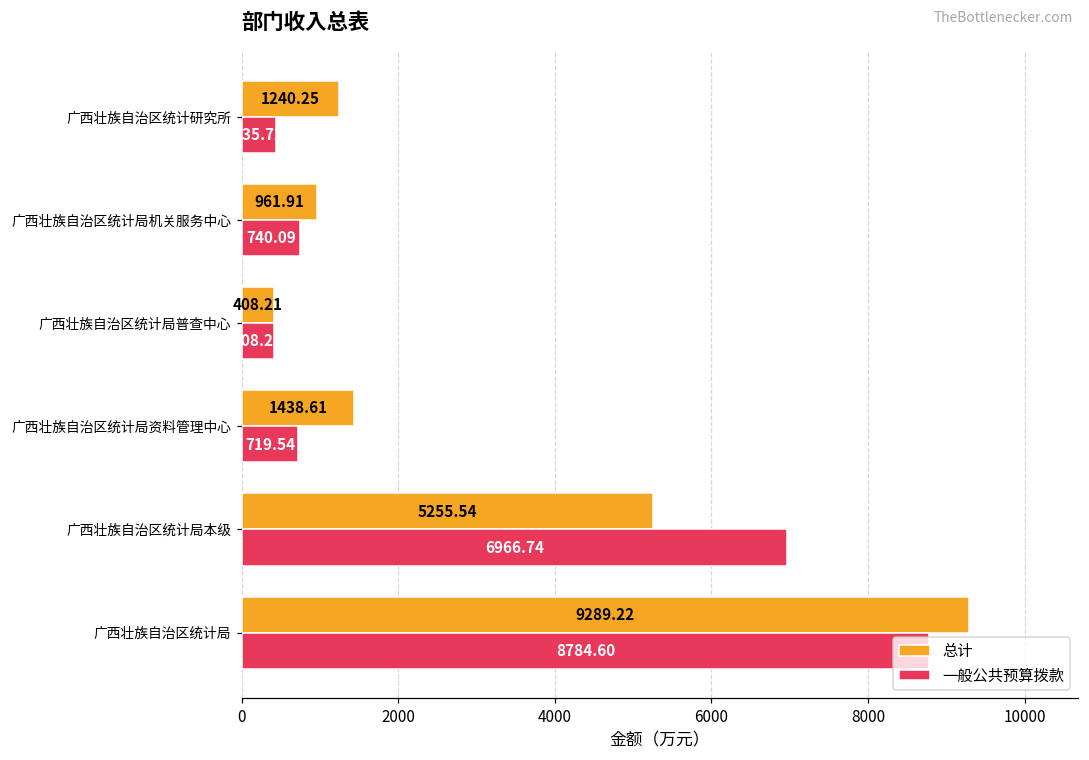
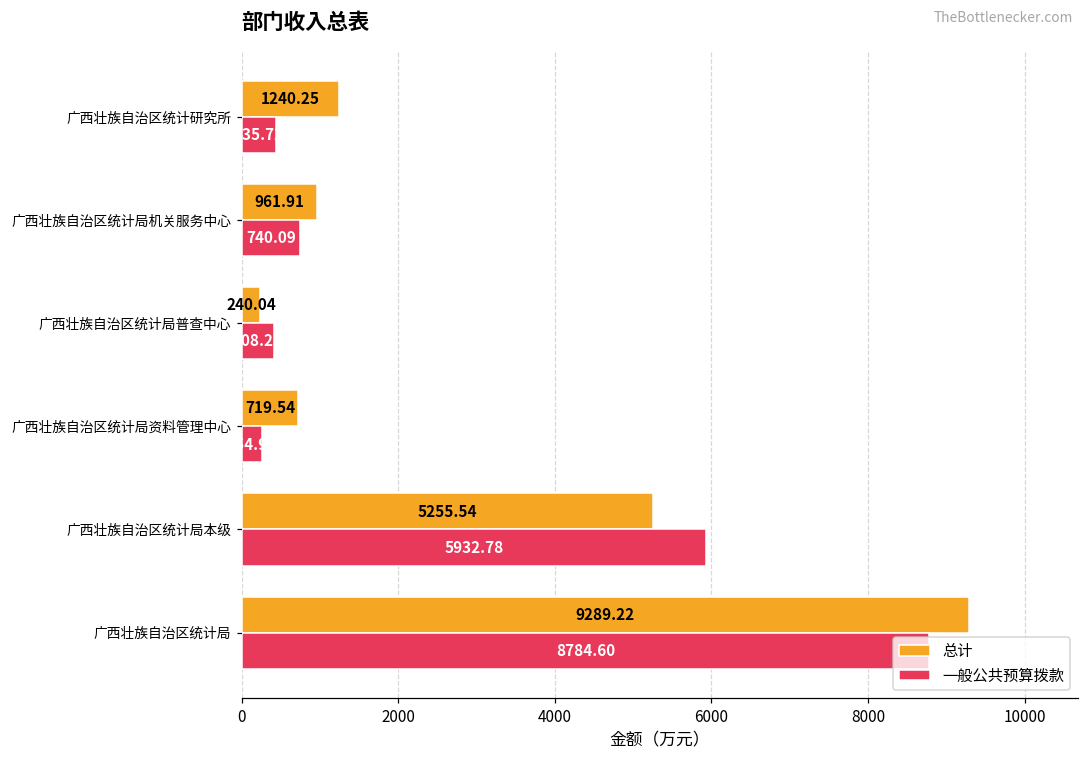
总计, 广西壮族自治区统计局普查中心: 408.21 -> 240.04
总计, 广西壮族自治区统计局资料管理中心: 1438.61 -> 719.54
一般公共预算拨款, 广西壮族自治区统计局资料管理中心: 700 -> 300
一般公共预算拨款, 广西壮族自治区统计局本级: 6966.74 -> 5932.78
